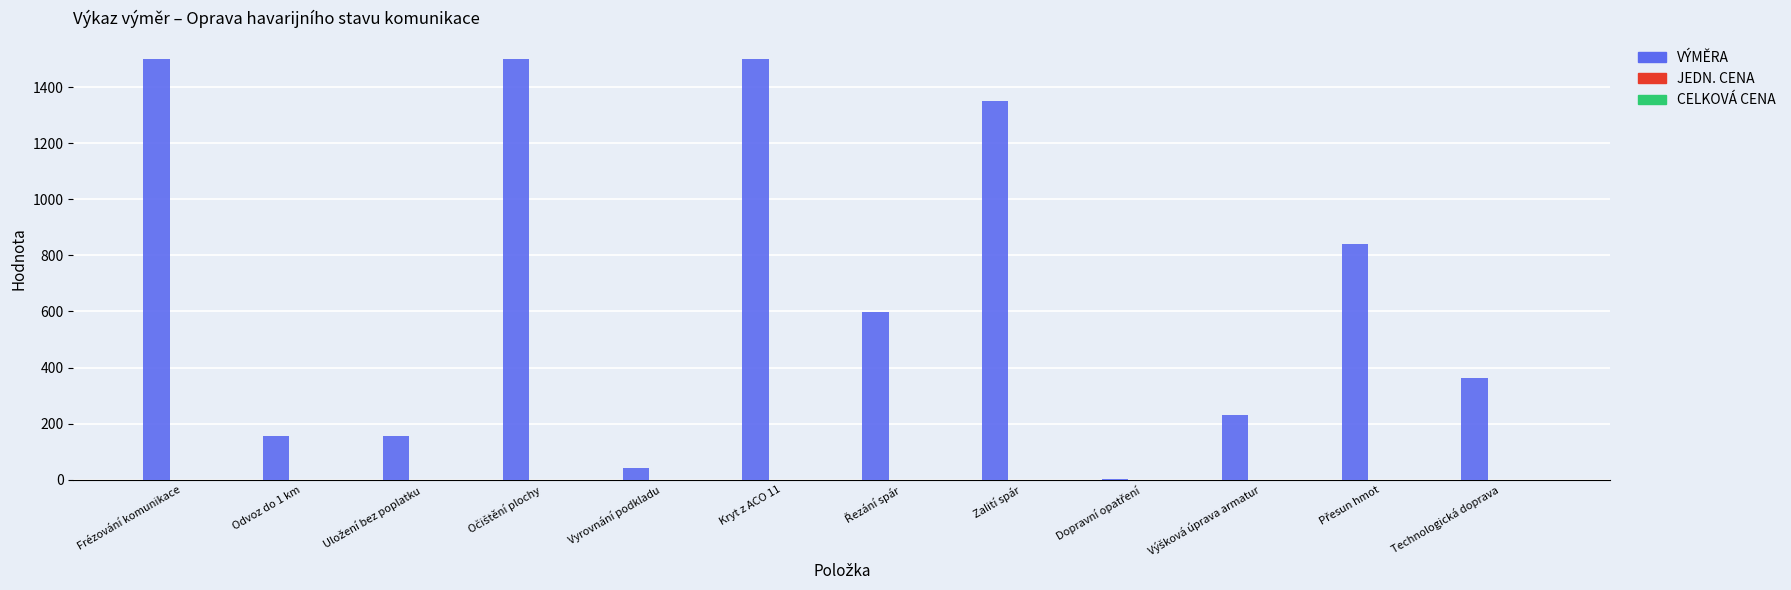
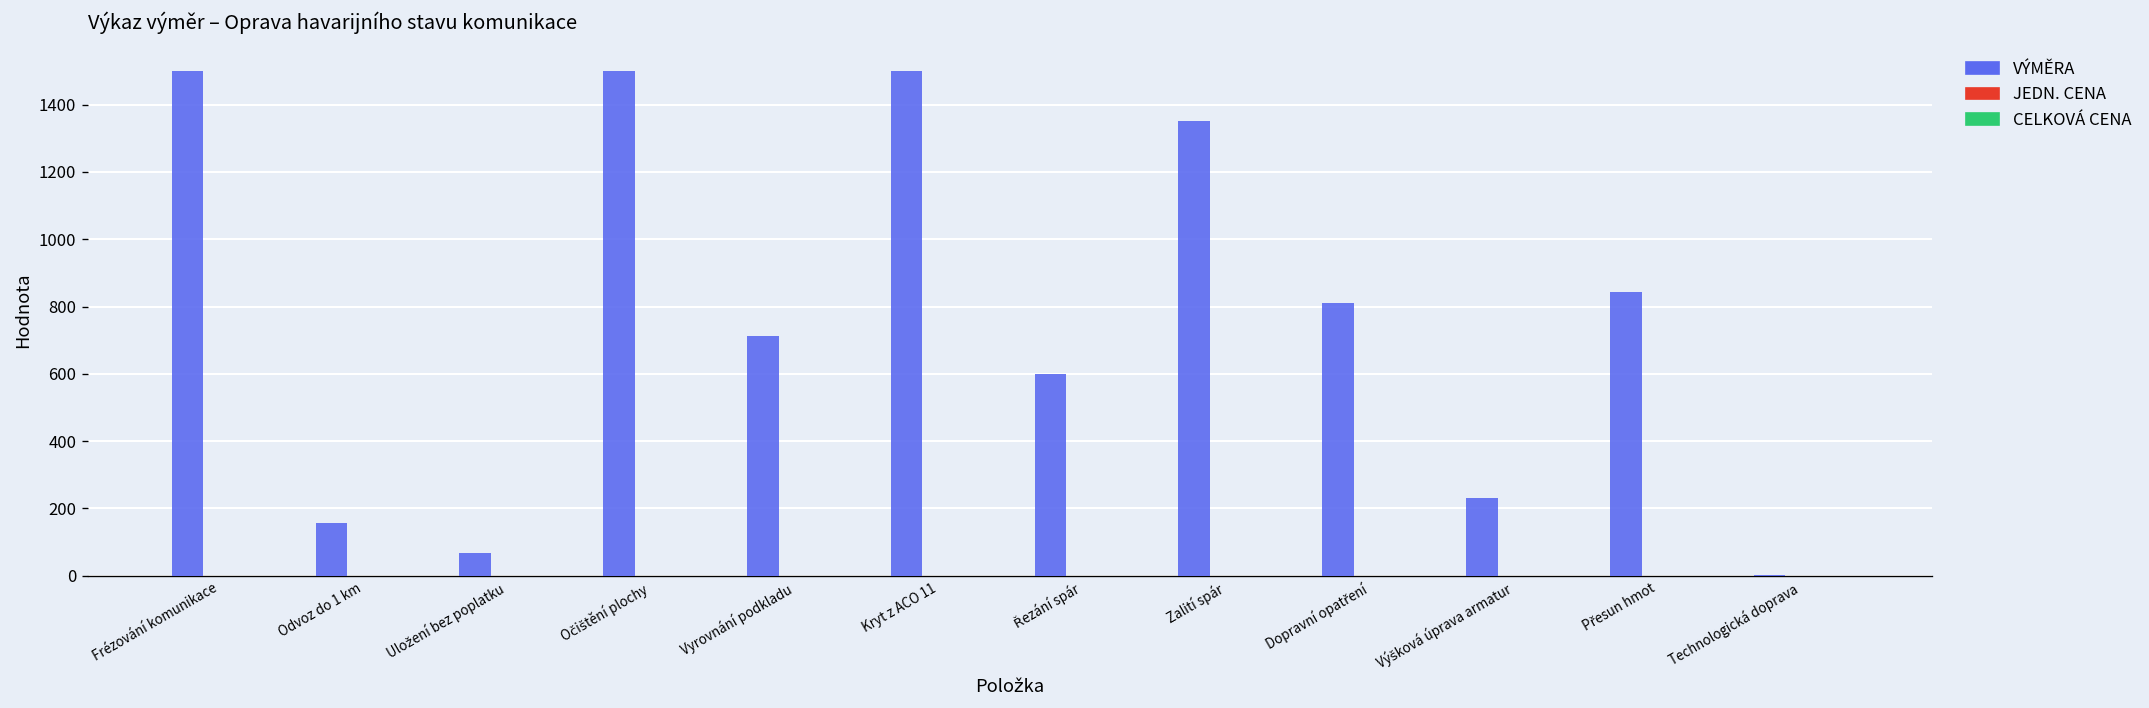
VÝMĚRA, Uložení bez poplatku: 160 -> 70
VÝMĚRA, Vyrovnání podkladu: 40 -> 710
VÝMĚRA, Dopravní opatření: 0 -> 810
VÝMĚRA, Technologická doprava: 360 -> 0
